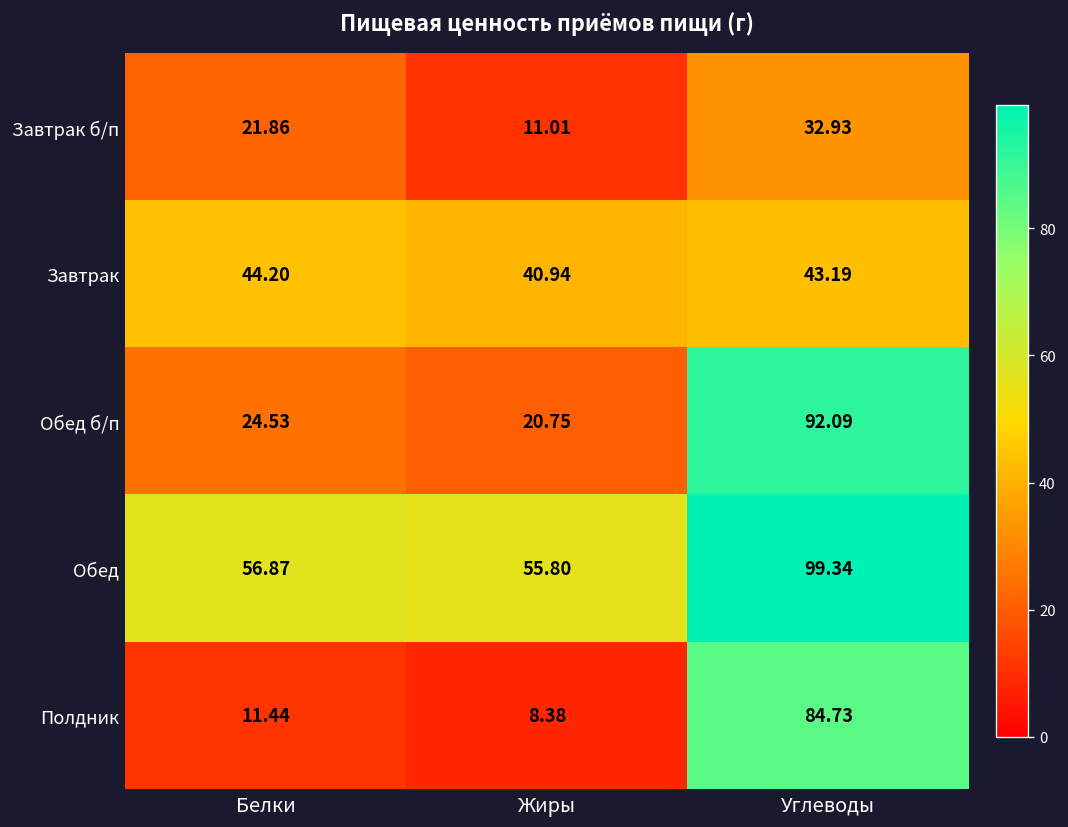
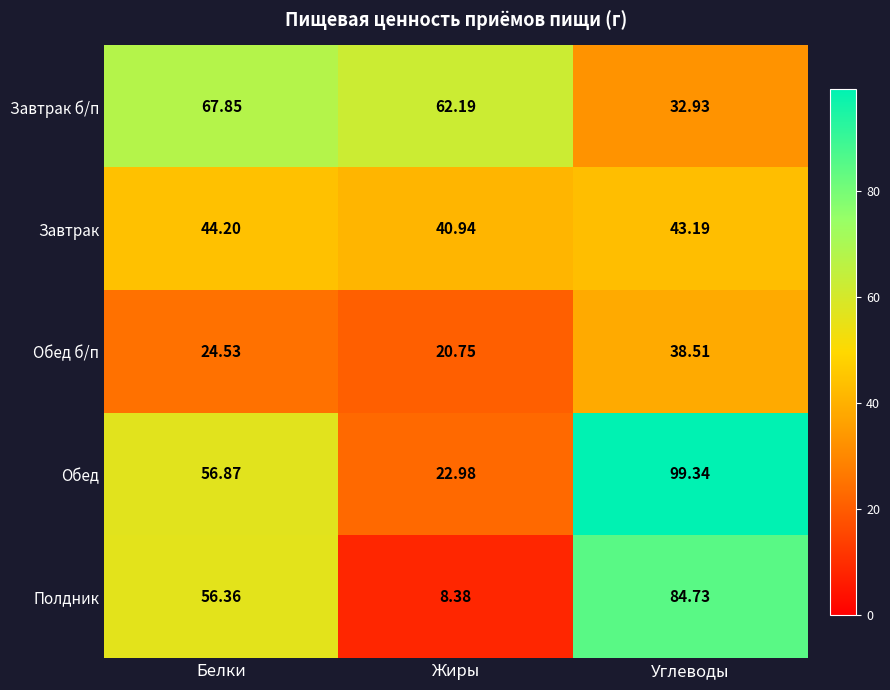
Завтрак б/п, Белки: 21.86 -> 67.85
Завтрак б/п, Жиры: 11.01 -> 62.19
Обед б/п, Углеводы: 92.09 -> 38.51
Обед, Жиры: 55.80 -> 22.98
Полдник, Белки: 11.44 -> 56.36
